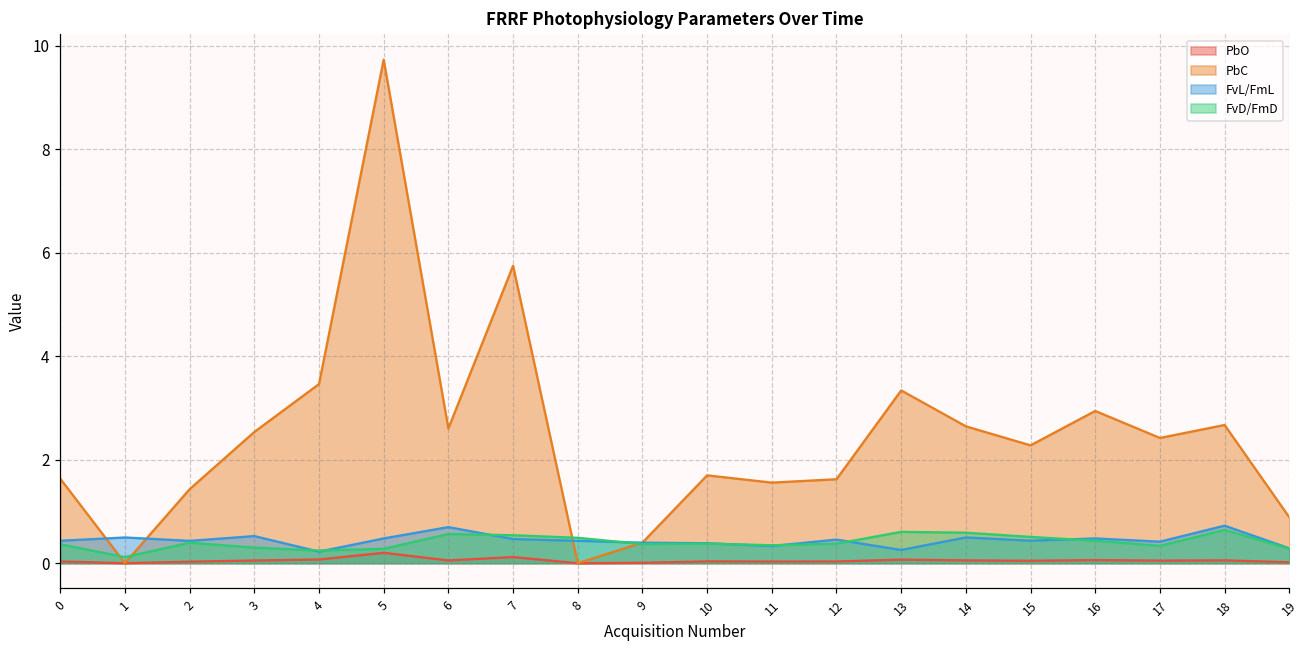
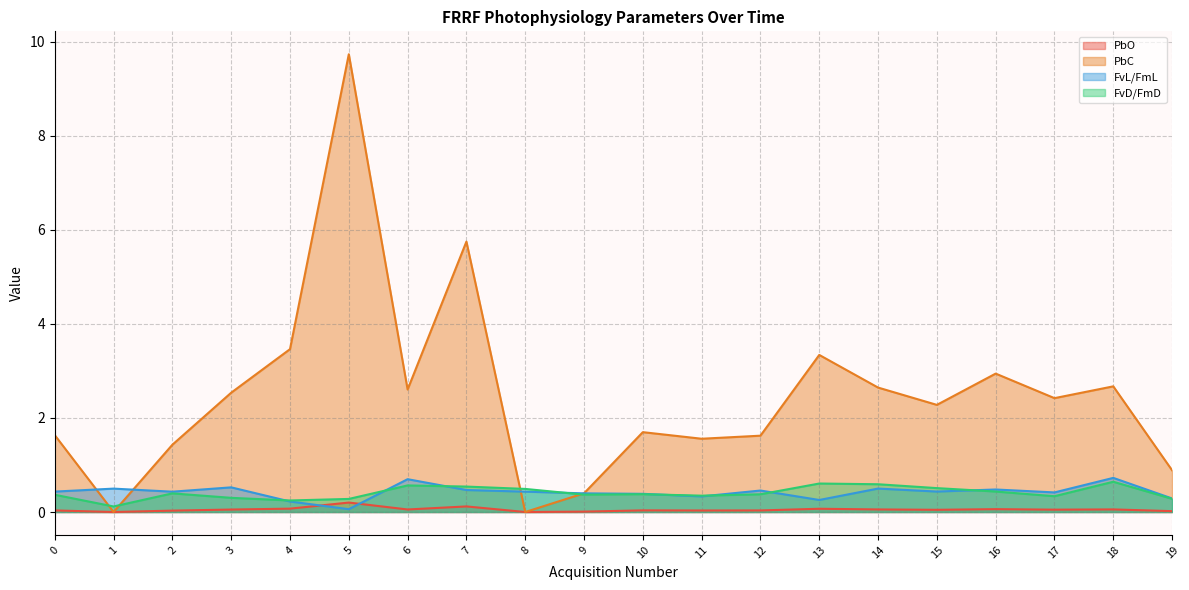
FvL/FmL, 5: 0.5 -> 0.1
